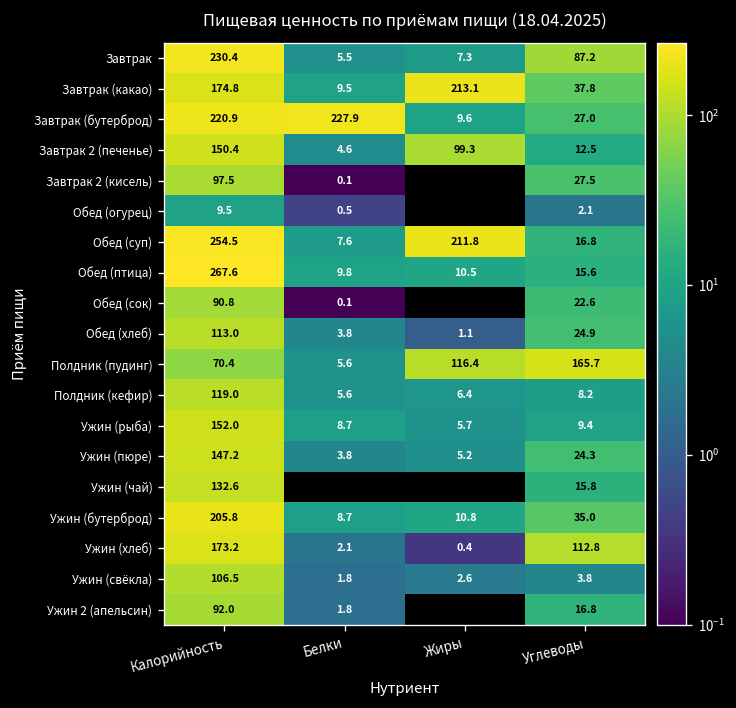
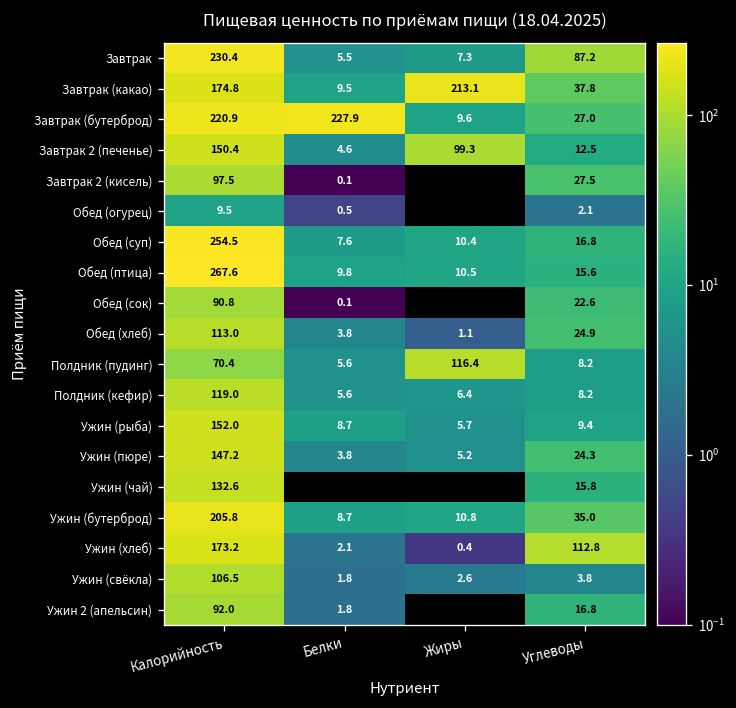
Обед (суп), Жиры: 211.8 -> 10.4
Полдник (пудинг), Углеводы: 165.7 -> 8.2
